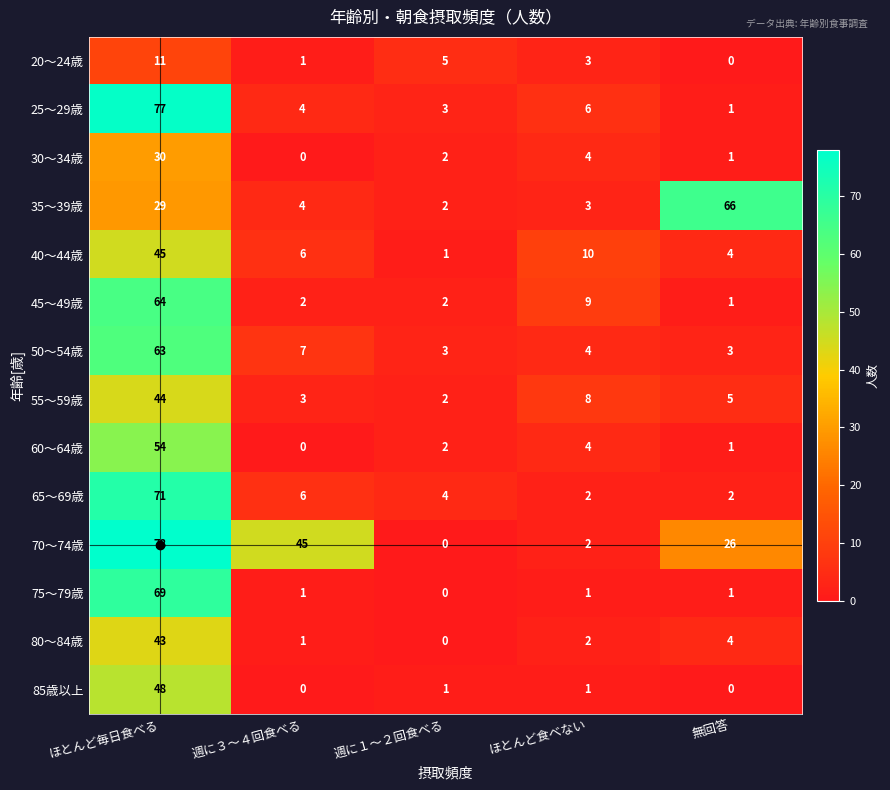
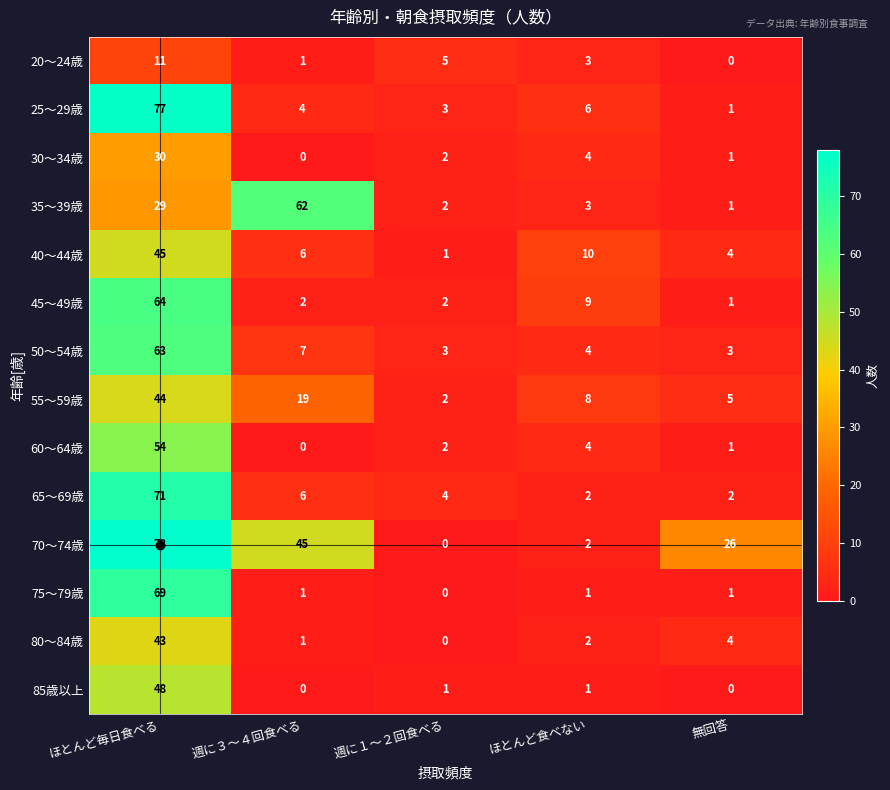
35～39歳, 週に３～４回食べる: 4 -> 62
35～39歳, 無回答: 66 -> 1
55～59歳, 週に３～４回食べる: 3 -> 19
